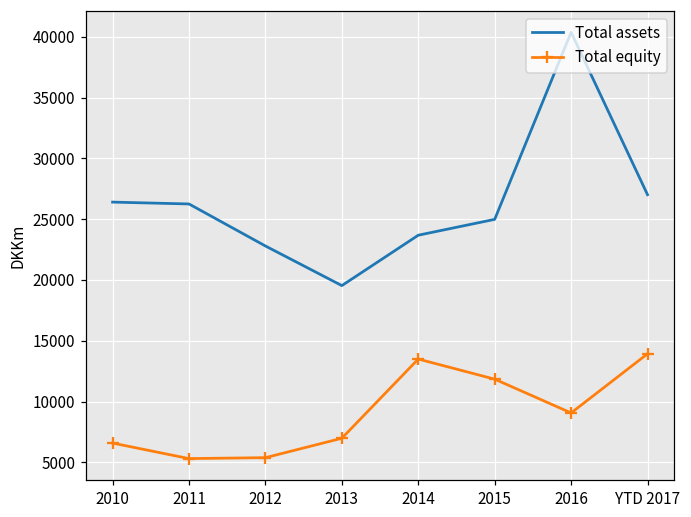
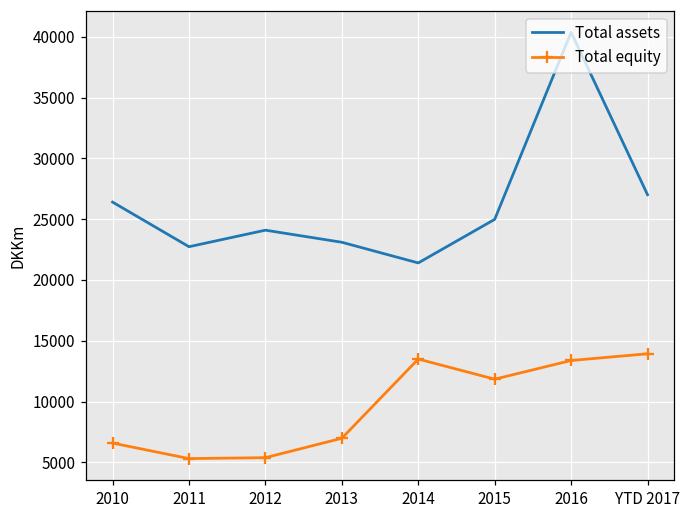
Total assets, 2011: 26300 -> 22700
Total assets, 2012: 22800 -> 24100
Total assets, 2013: 19500 -> 23100
Total assets, 2014: 23700 -> 21400
Total equity, 2016: 9100 -> 13400
